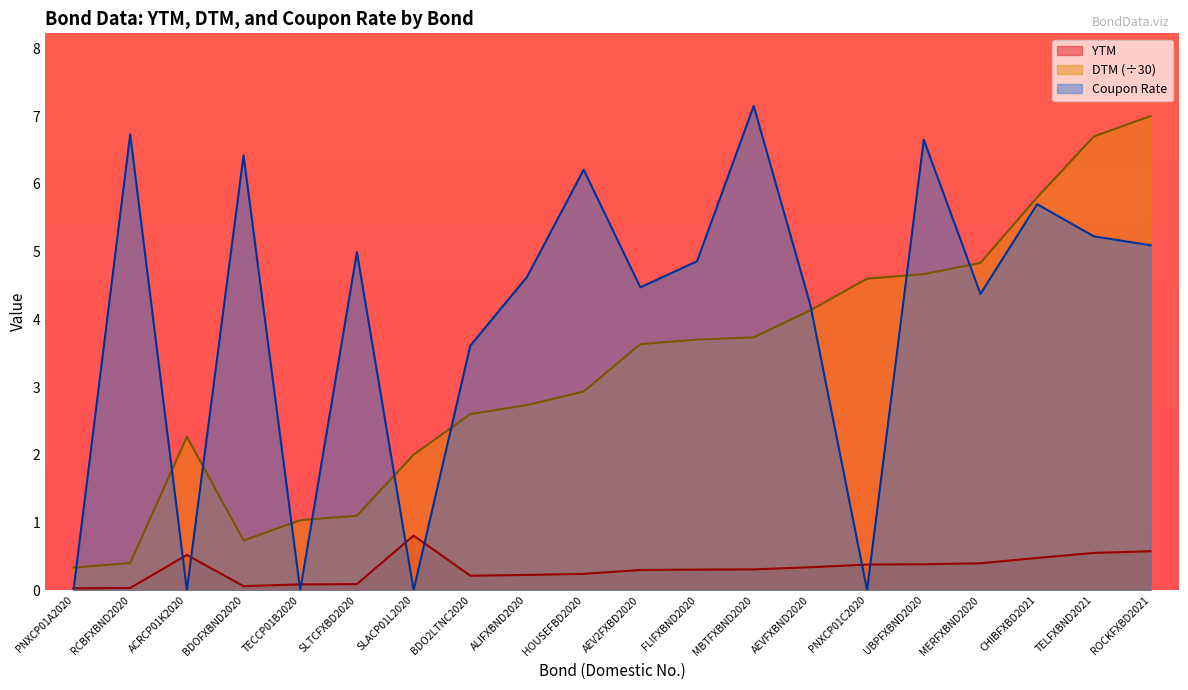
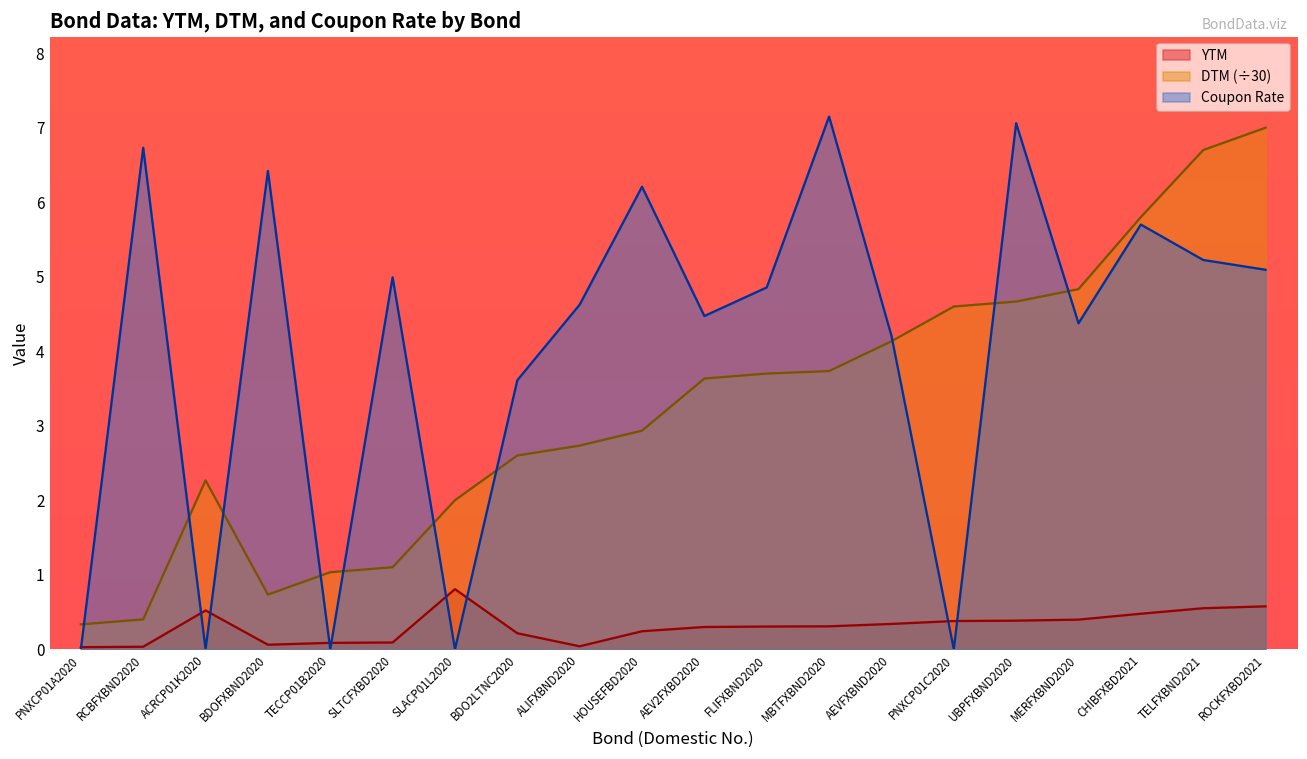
YTM, ALIFXBND2020: 0.2 -> 0.0
Coupon Rate, UBPFXBND2020: 6.7 -> 7.1
